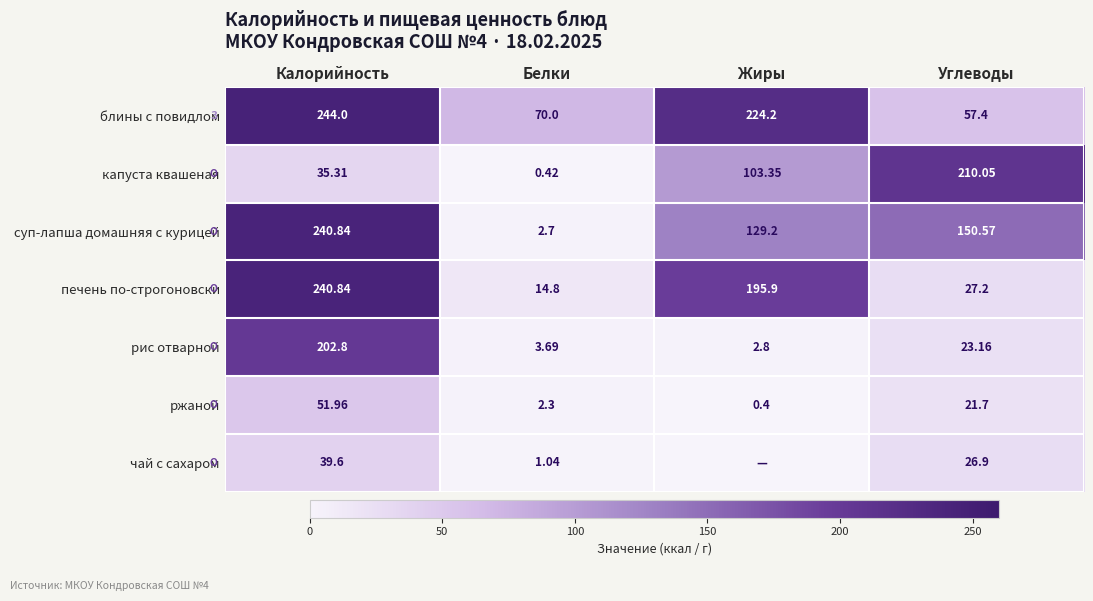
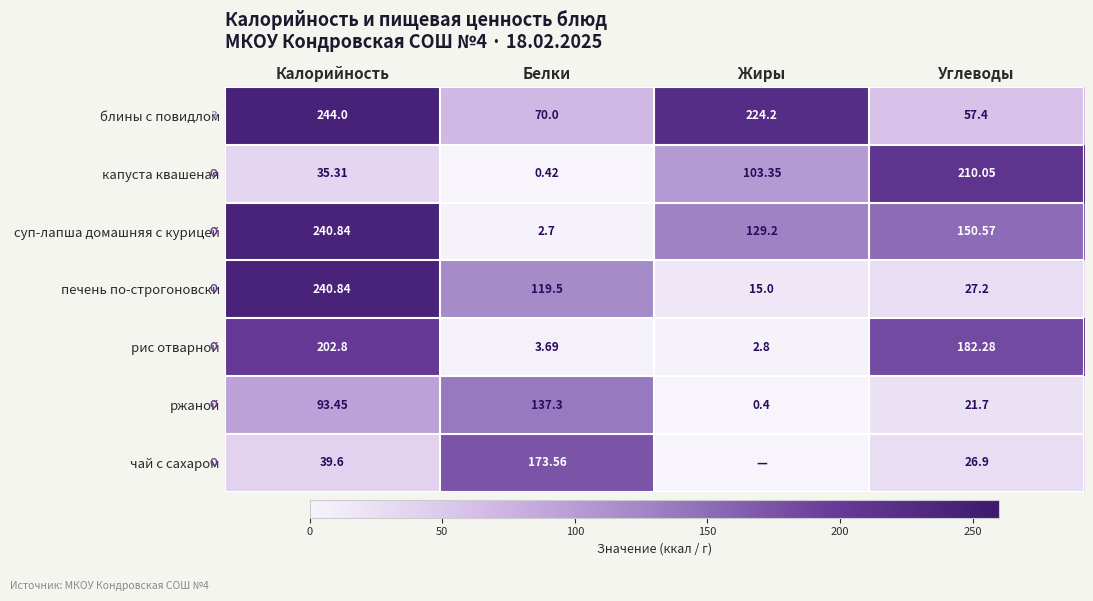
печень по-строгоновски, Белки: 14.8 -> 119.5
печень по-строгоновски, Жиры: 195.9 -> 15.0
рис отварной, Углеводы: 23.16 -> 182.28
ржаной, Калорийность: 51.96 -> 93.45
ржаной, Белки: 2.3 -> 137.3
чай с сахаром, Белки: 1.04 -> 173.56
